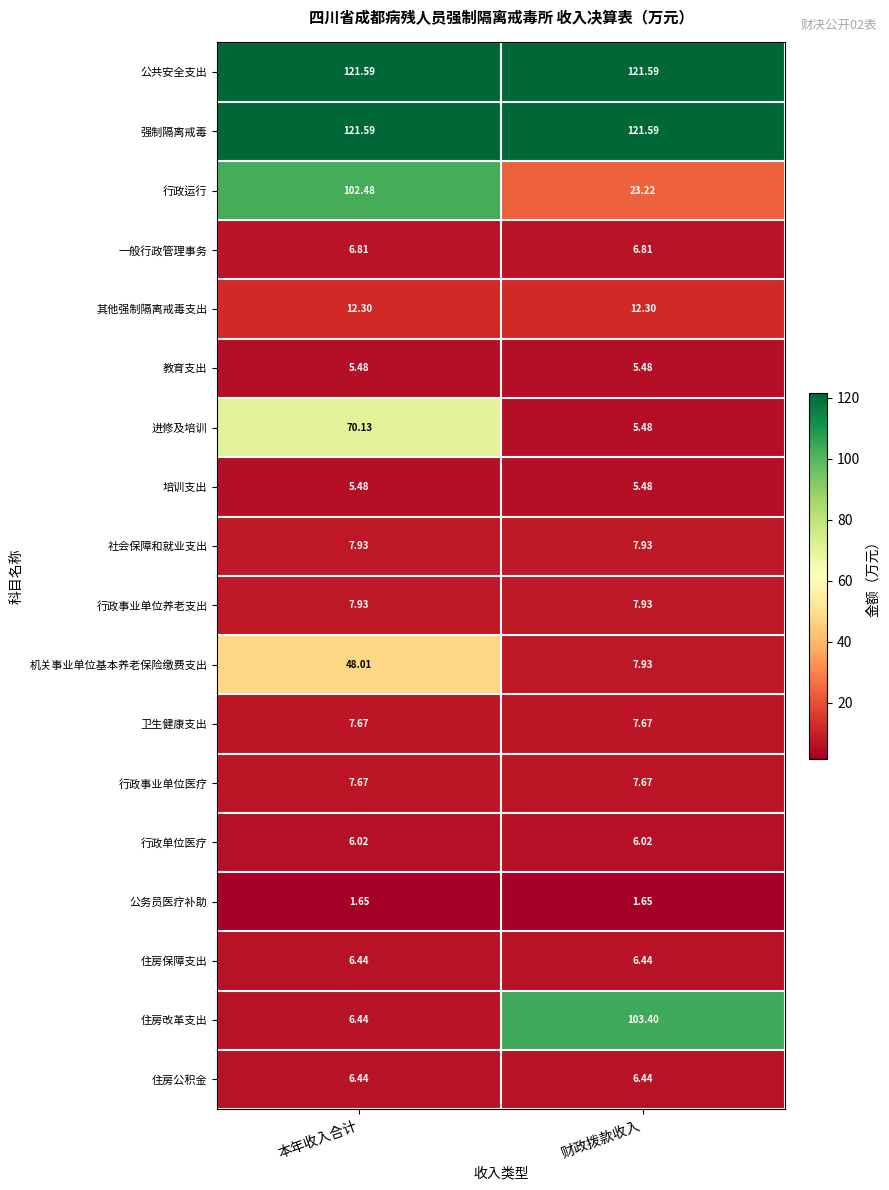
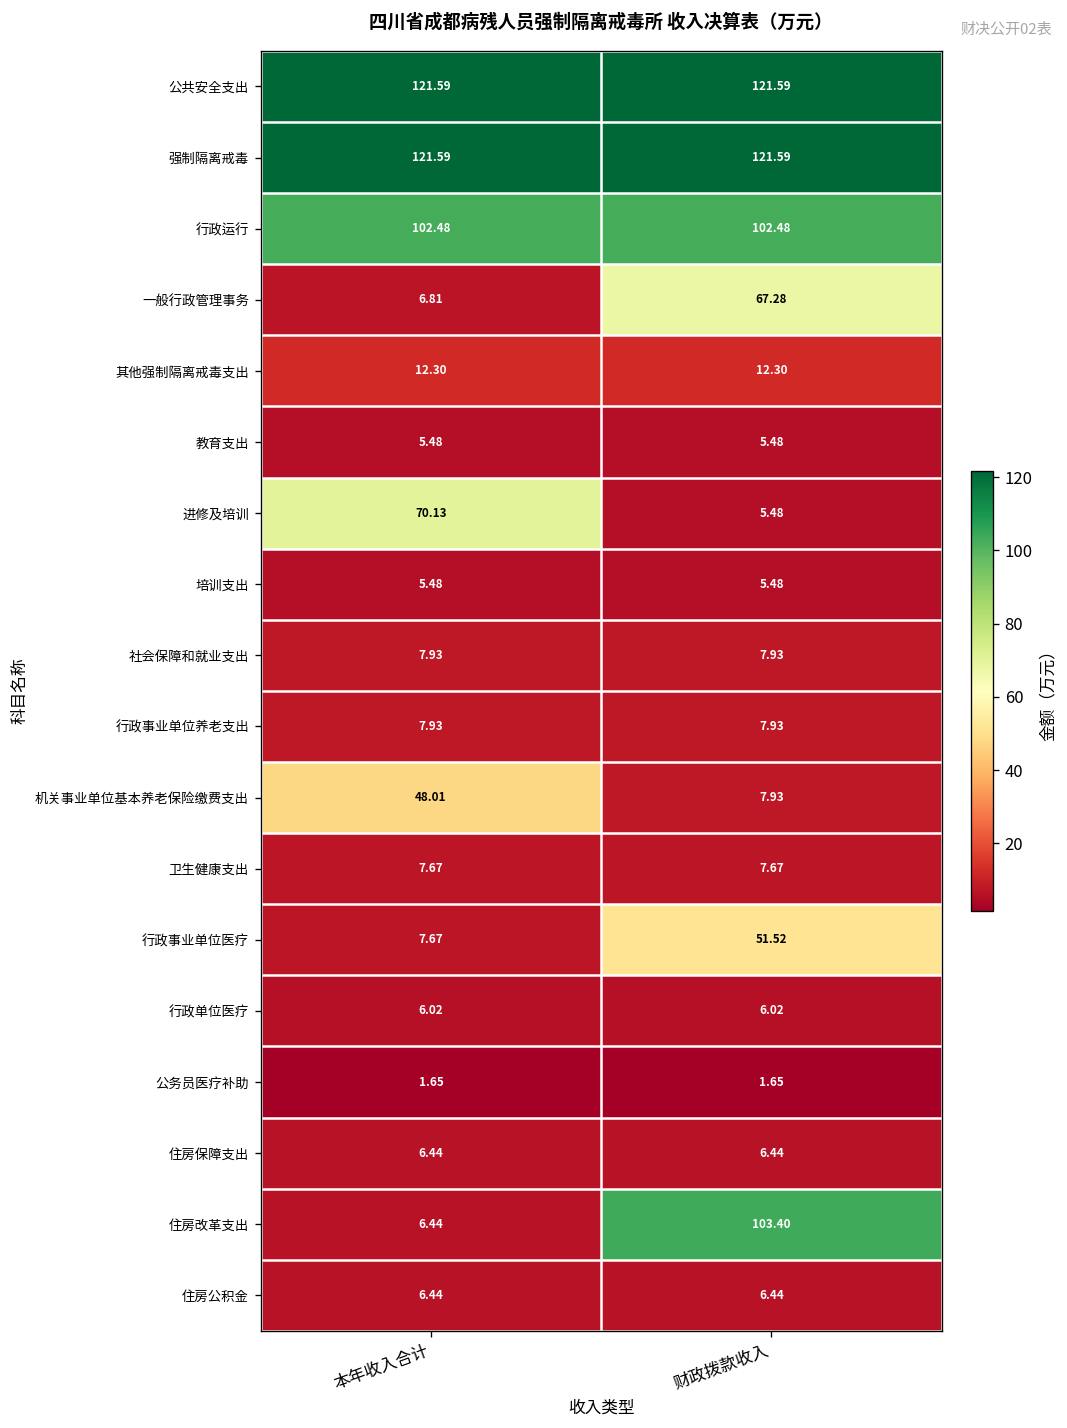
行政运行, 财政拨款收入: 23.22 -> 102.48
一般行政管理事务, 财政拨款收入: 6.81 -> 67.28
行政事业单位医疗, 财政拨款收入: 7.67 -> 51.52
